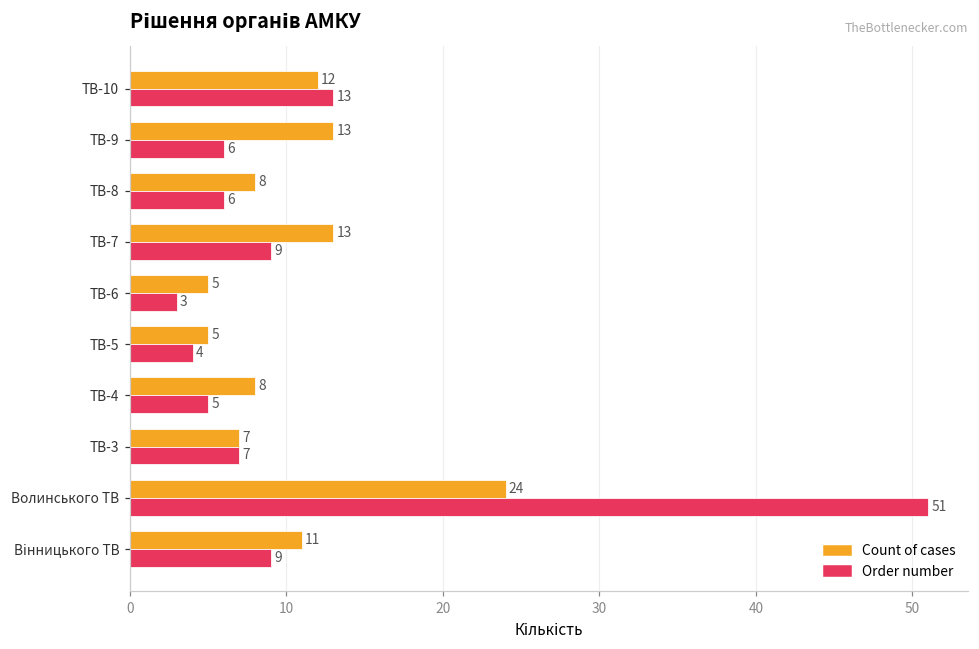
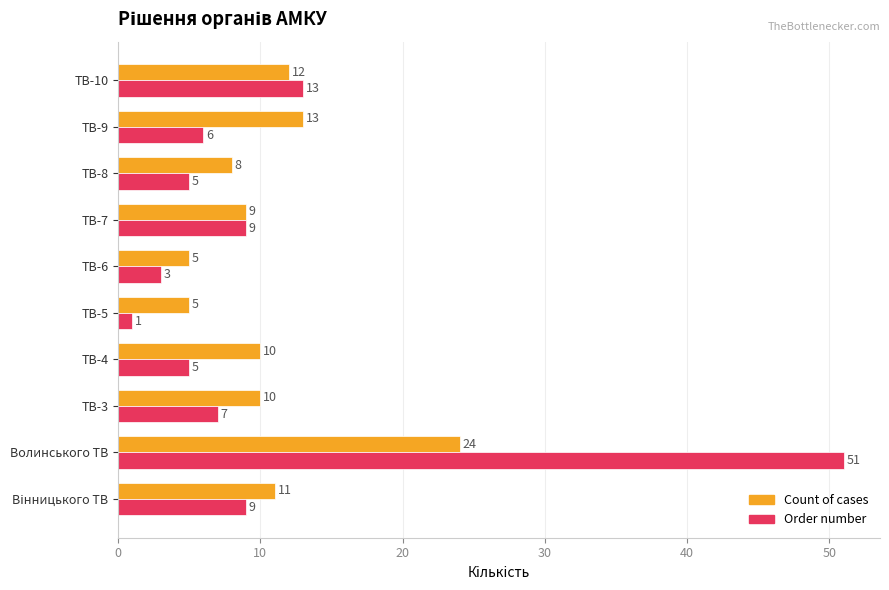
Order number, ТВ-8: 6 -> 5
Count of cases, ТВ-7: 13 -> 9
Order number, ТВ-5: 4 -> 1
Count of cases, ТВ-4: 8 -> 10
Count of cases, ТВ-3: 7 -> 10
